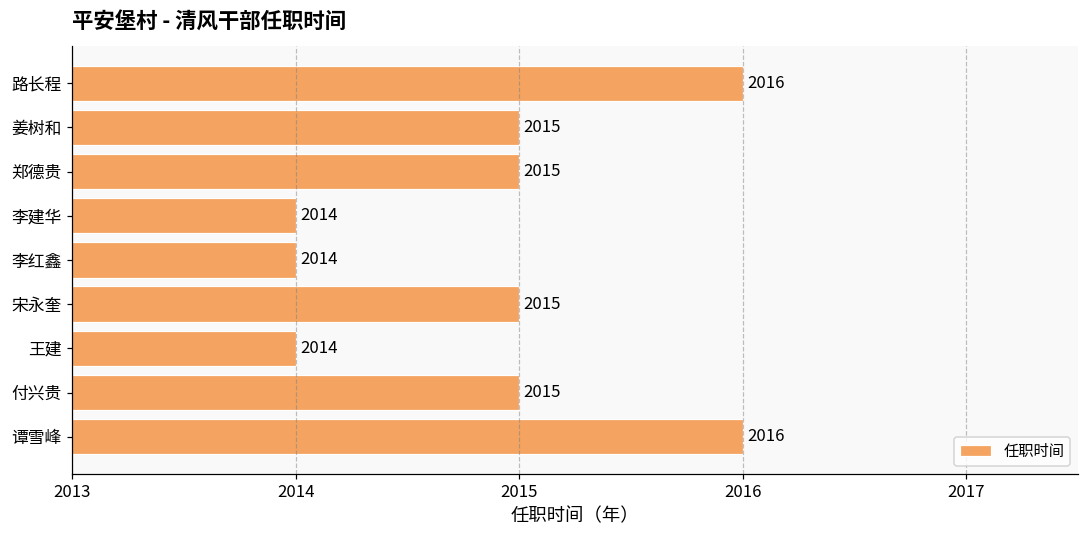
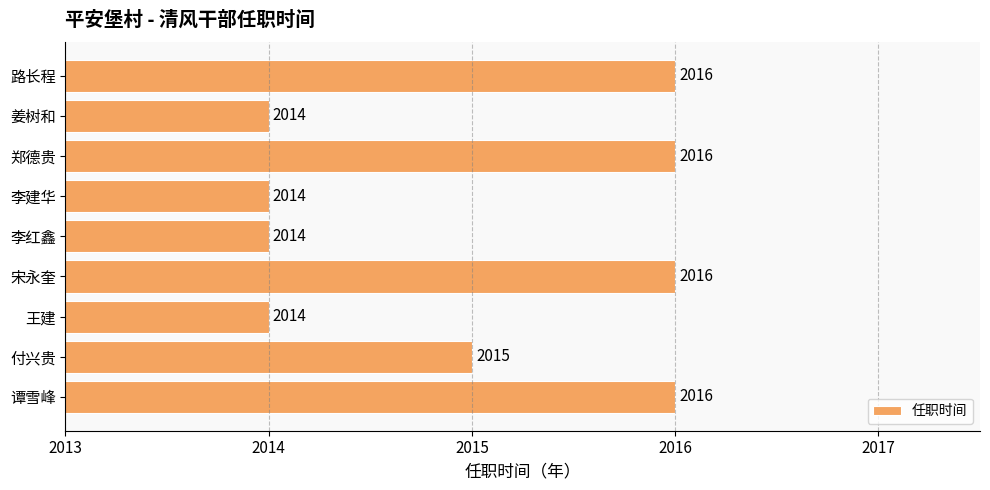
姜树和: 2015 -> 2014
郑德贵: 2015 -> 2016
宋永奎: 2015 -> 2016
